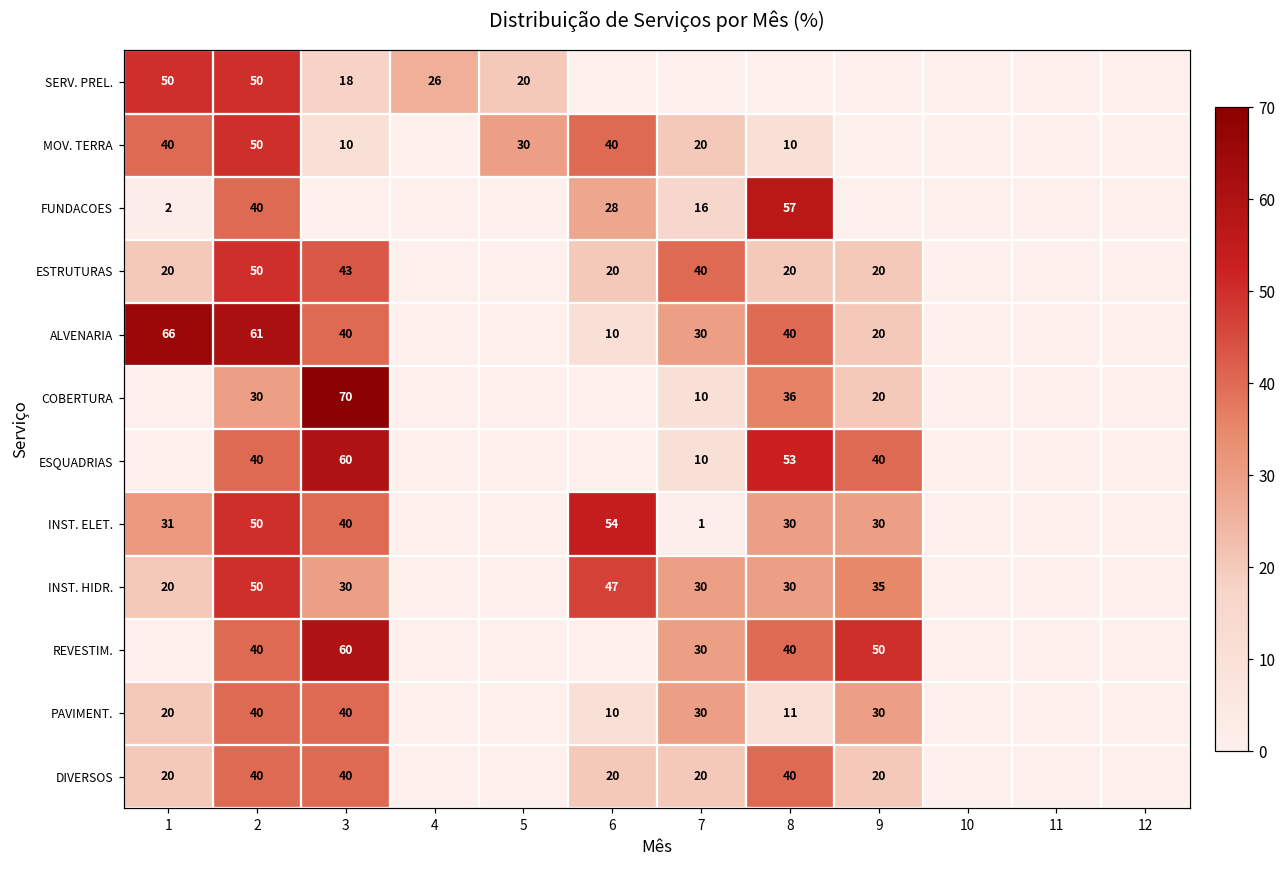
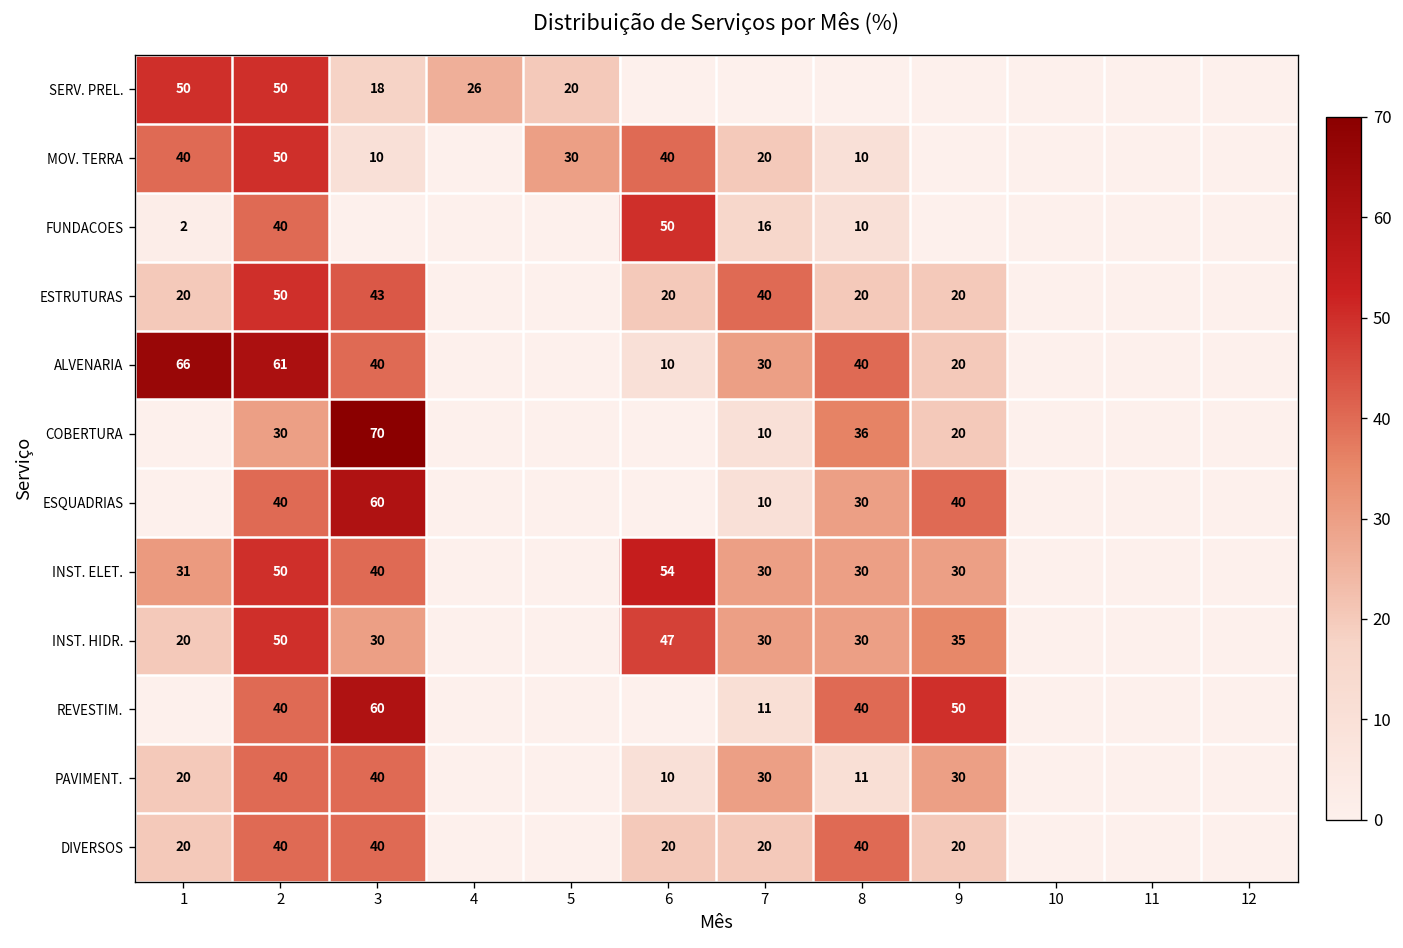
FUNDACOES, 6: 28 -> 50
FUNDACOES, 8: 57 -> 10
ESQUADRIAS, 8: 53 -> 30
INST. ELET., 7: 1 -> 30
REVESTIM., 7: 30 -> 11
